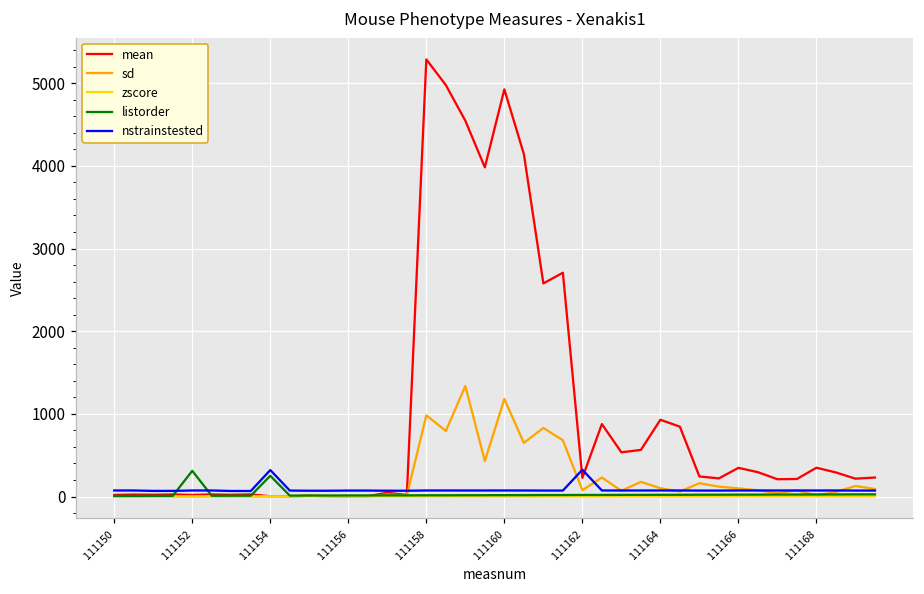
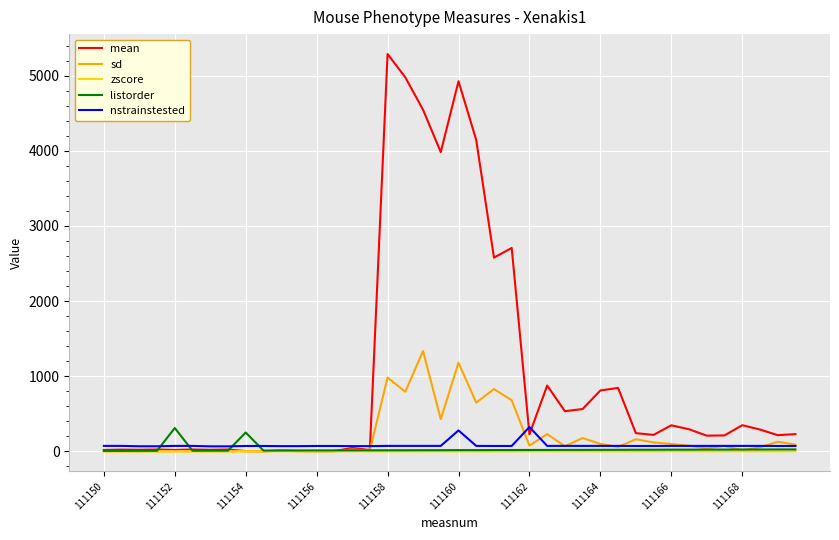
nstrainstested, 111154: 300 -> 100
nstrainstested, 111160: 100 -> 300
mean, 111164: 900 -> 800
